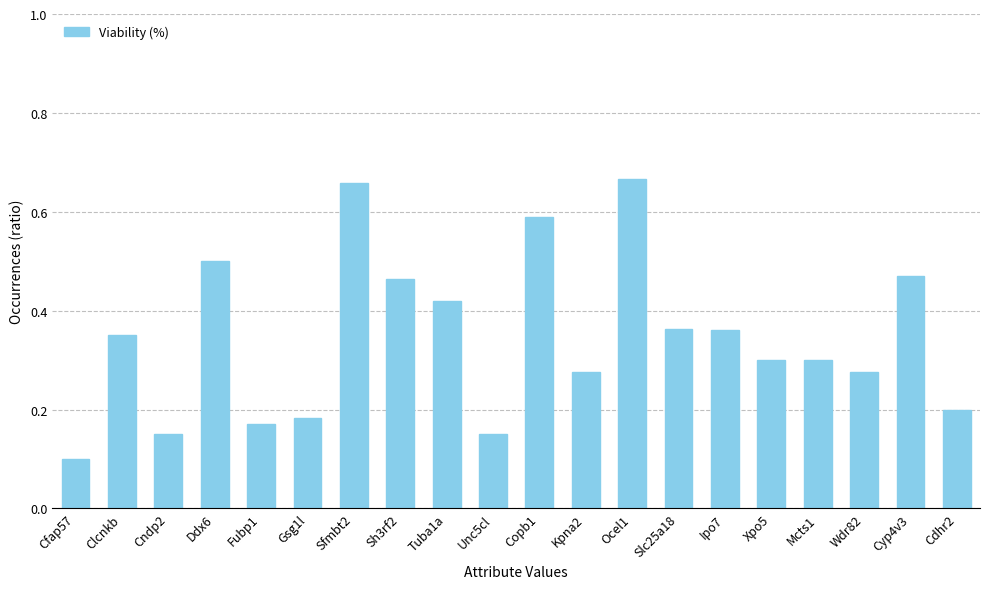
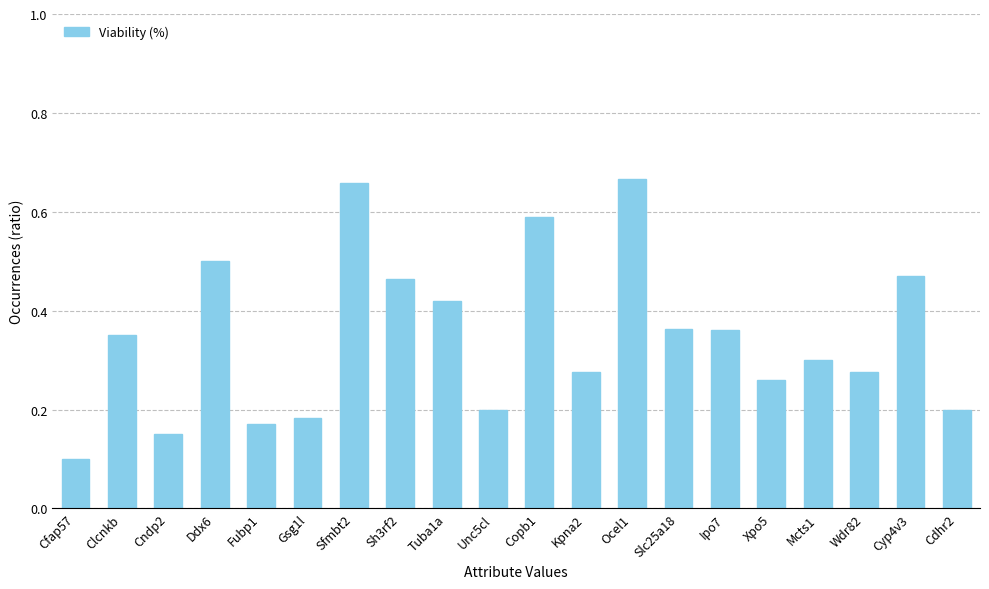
Unc5cl: 0.15 -> 0.20
Xpo5: 0.30 -> 0.26
